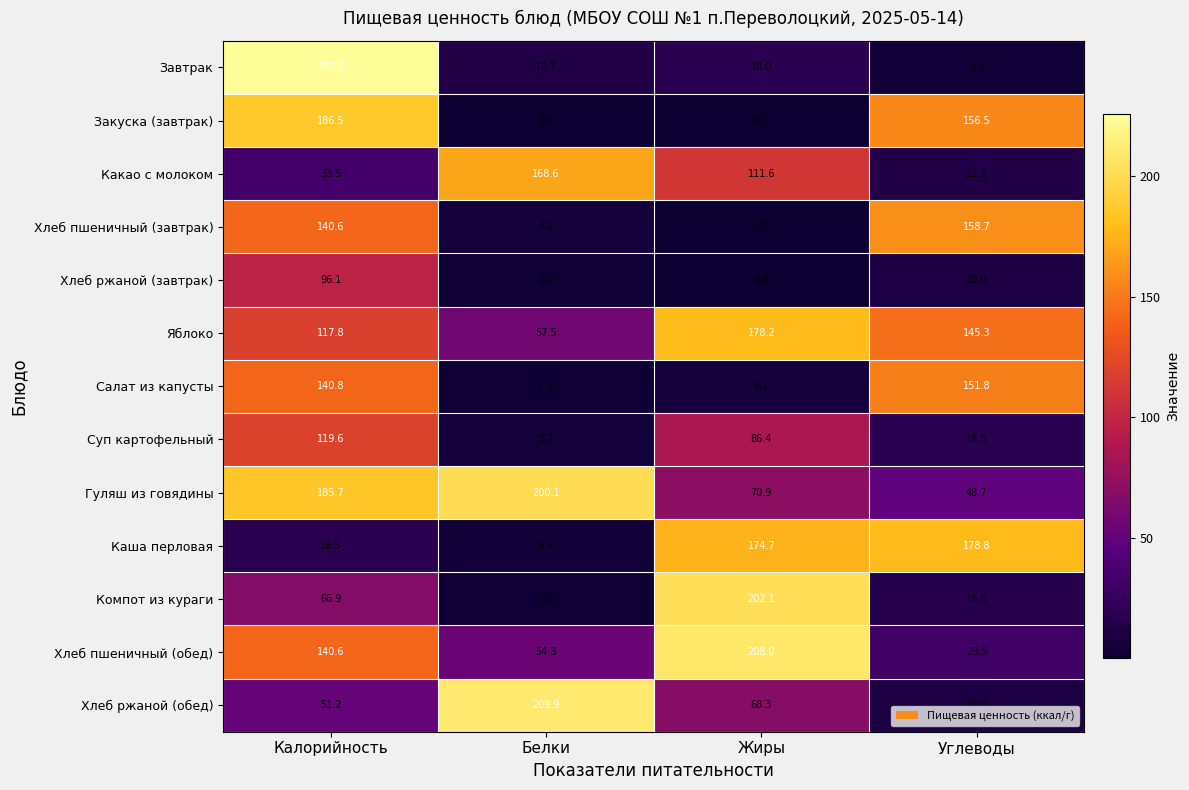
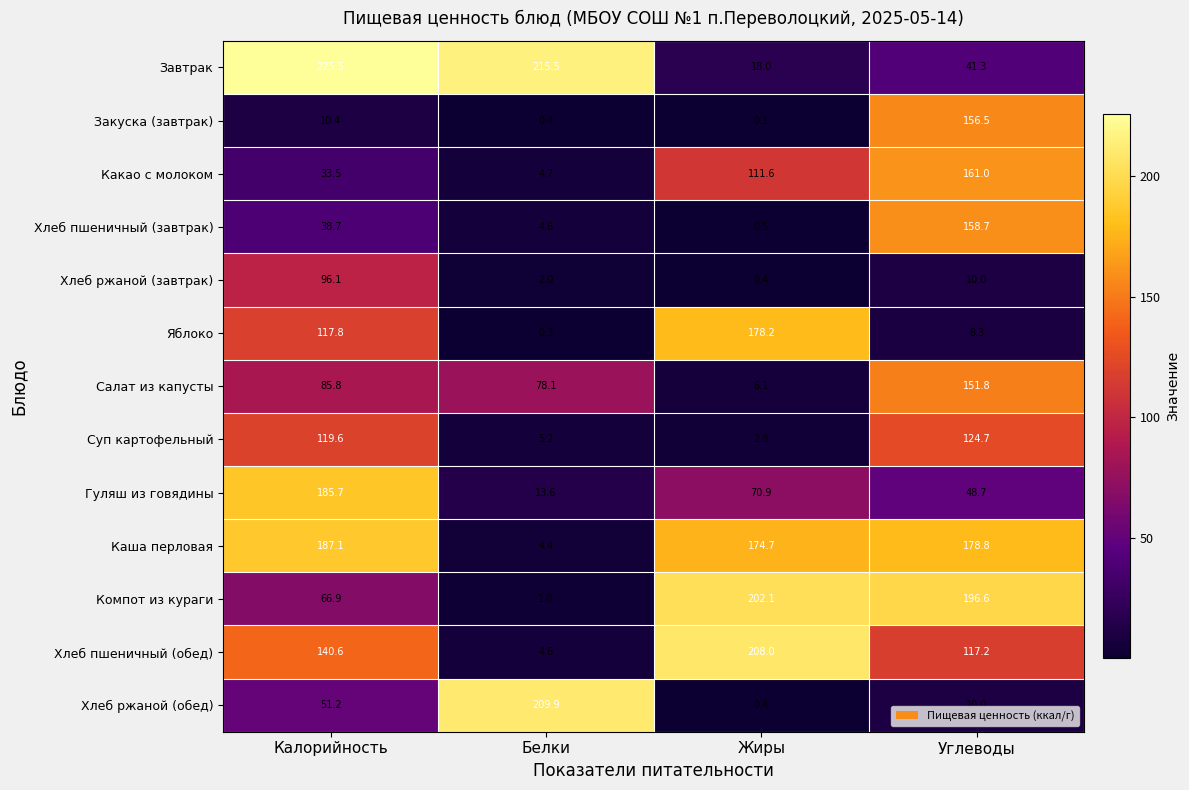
Завтрак, Белки: 12.7 -> 215.5
Завтрак, Углеводы: 3.2 -> 41.3
Закуска (завтрак), Калорийность: 186.5 -> 10.4
Какао с молоком, Белки: 168.6 -> 4.7
Какао с молоком, Углеводы: 12.5 -> 161.0
Хлеб пшеничный (завтрак), Калорийность: 140.6 -> 38.7
Яблоко, Белки: 57.5 -> 0.3
Яблоко, Углеводы: 145.3 -> 8.3
Салат из капусты, Калорийность: 140.8 -> 85.8
Салат из капусты, Белки: 1.5 -> 78.1
Суп картофельный, Жиры: 86.4 -> 2.8
Суп картофельный, Углеводы: 18.5 -> 124.7
Гуляш из говядины, Белки: 200.1 -> 13.6
Каша перловая, Калорийность: 18.5 -> 187.1
Компот из кураги, Углеводы: 15.6 -> 196.6
Хлеб пшеничный (обед), Белки: 54.3 -> 4.6
Хлеб пшеничный (обед), Углеводы: 29.5 -> 117.2
Хлеб ржаной (обед), Жиры: 68.3 -> 0.4
